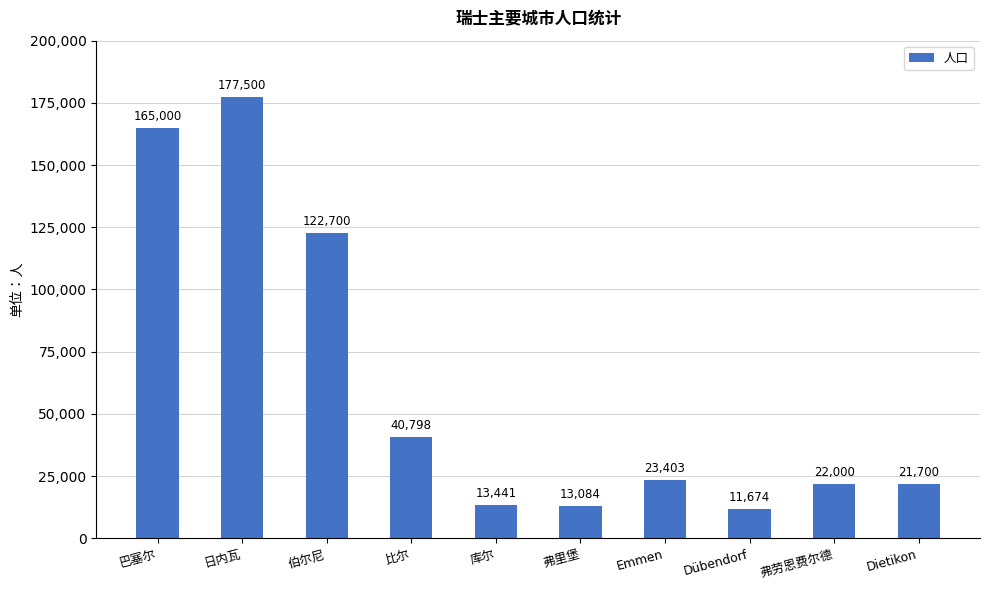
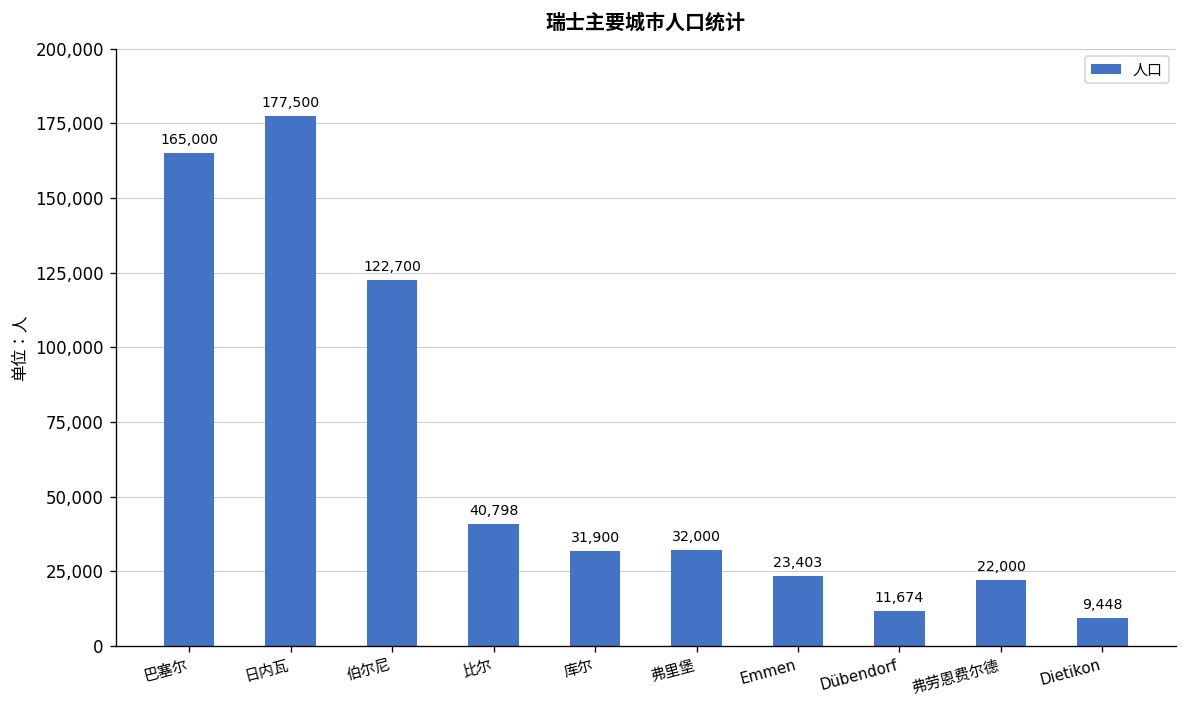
库尔: 13,441 -> 31,900
弗里堡: 13,084 -> 32,000
Dietikon: 21,700 -> 9,448
